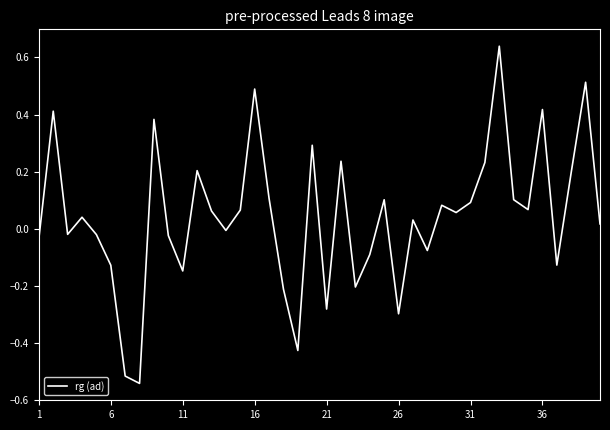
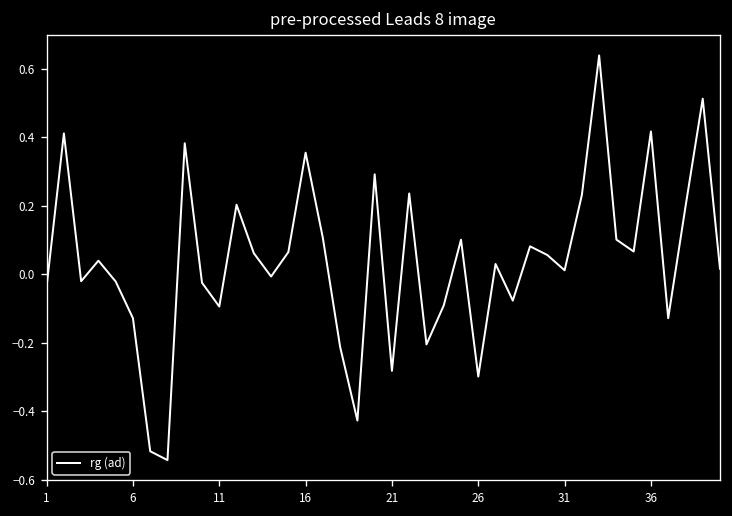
11: -0.15 -> -0.09
16: 0.49 -> 0.36
31: 0.09 -> 0.01
